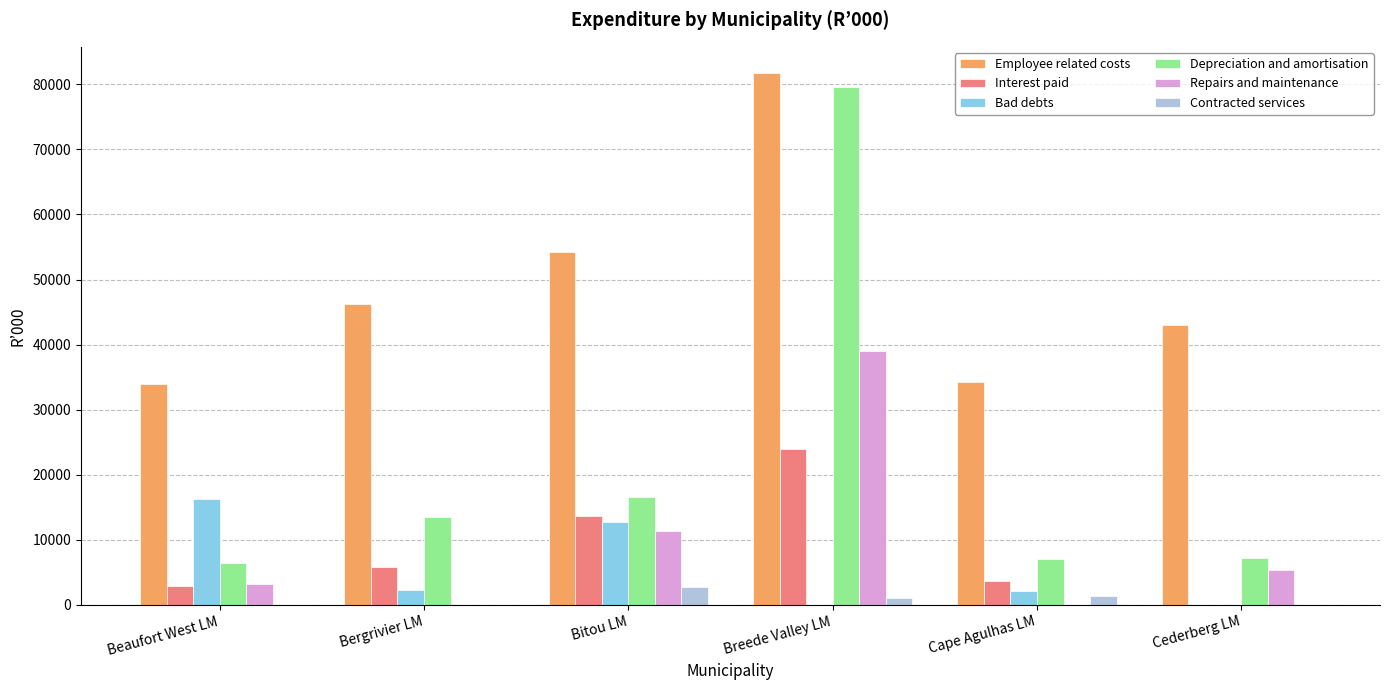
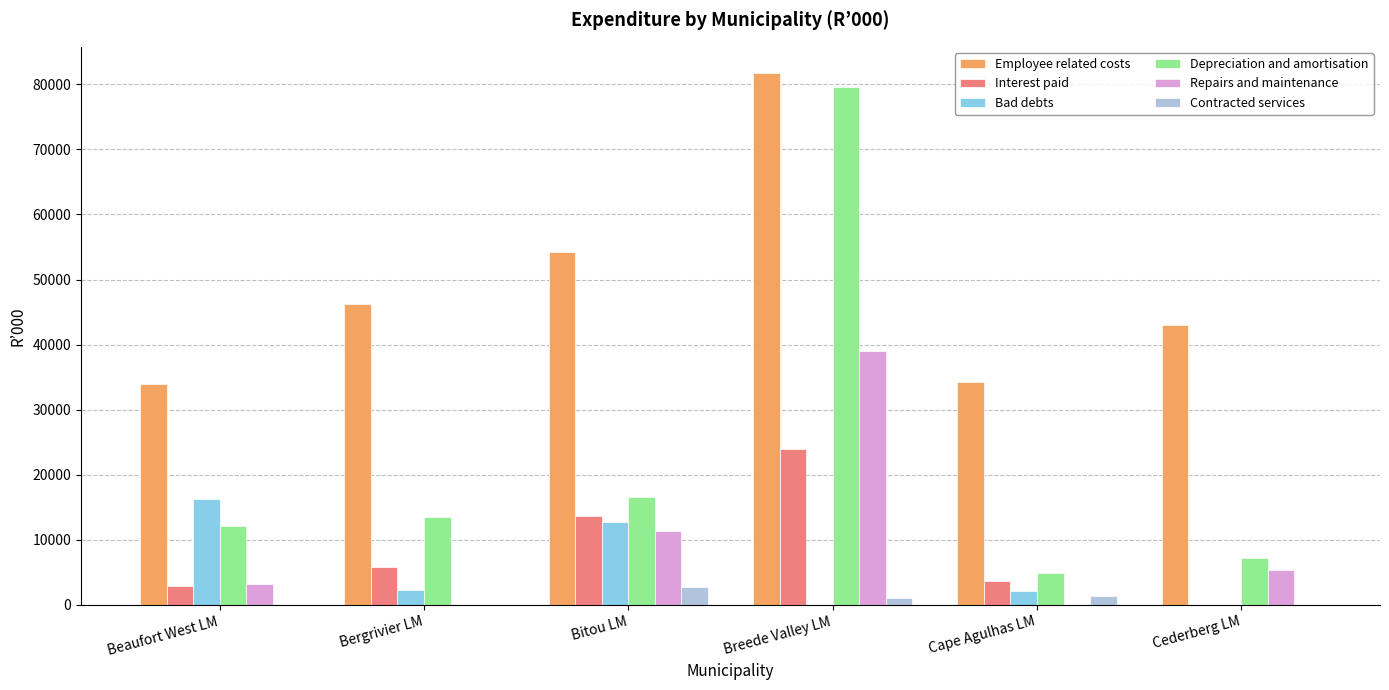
Depreciation and amortisation, Beaufort West LM: 6000 -> 12000
Depreciation and amortisation, Cape Agulhas LM: 7000 -> 5000
